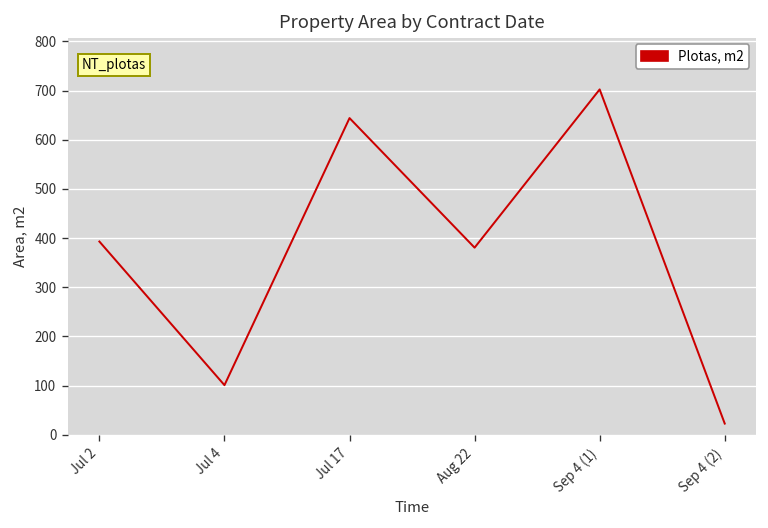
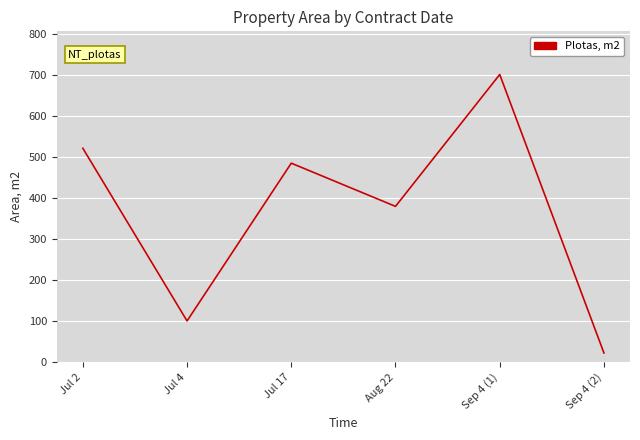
Jul 2: 390 -> 520
Jul 17: 640 -> 490
